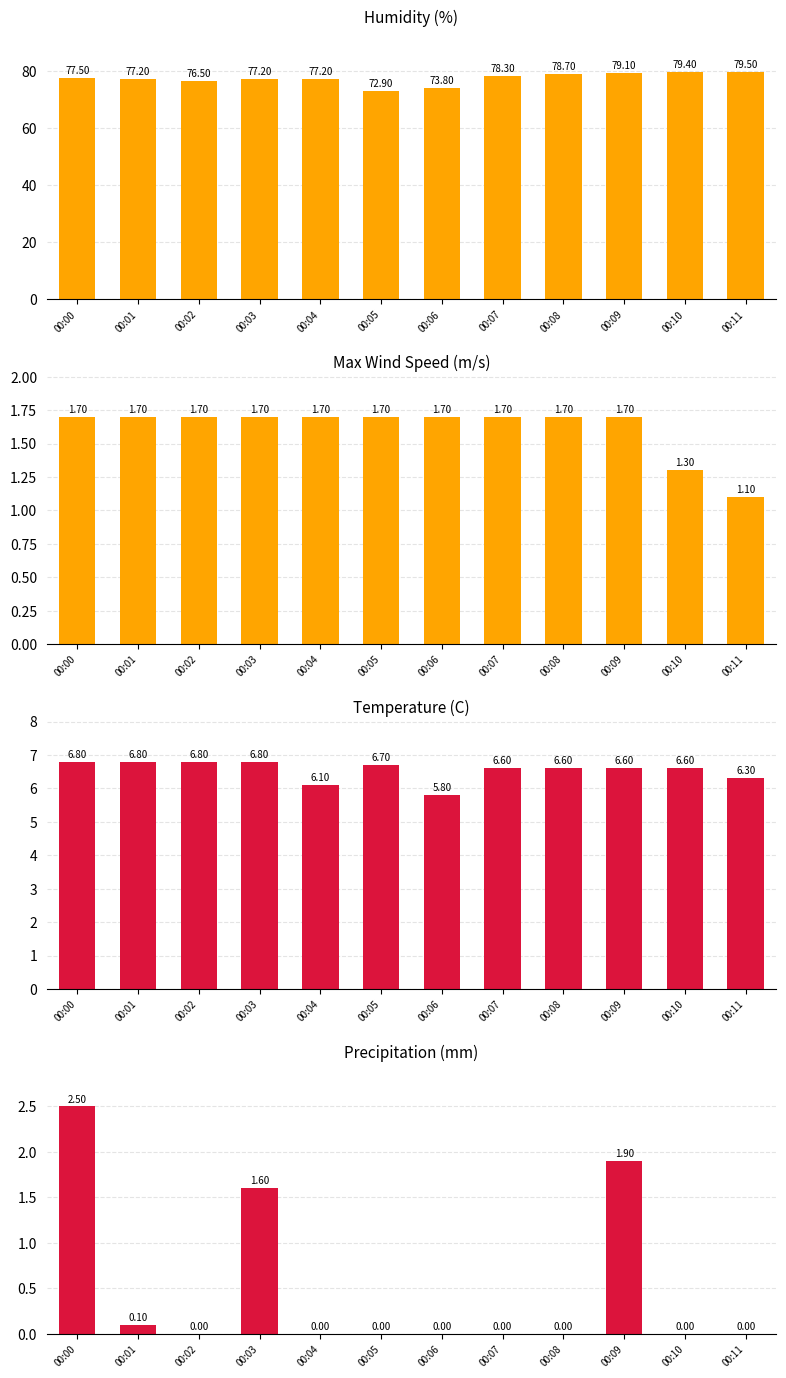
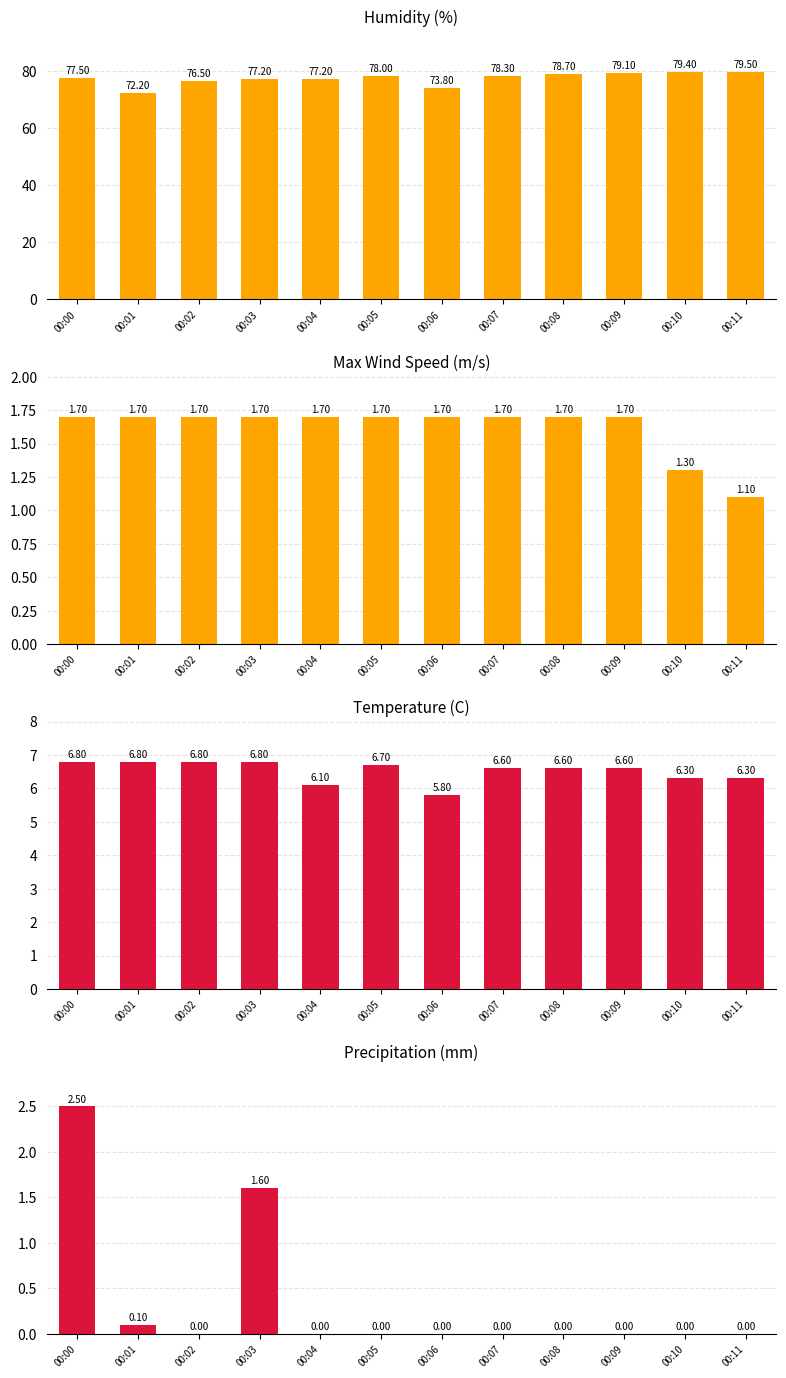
Humidity (%), 00:01: 77.20 -> 72.20
Humidity (%), 00:05: 72.90 -> 78.00
Temperature (C), 00:10: 6.60 -> 6.30
Precipitation (mm), 00:09: 1.90 -> 0.00
